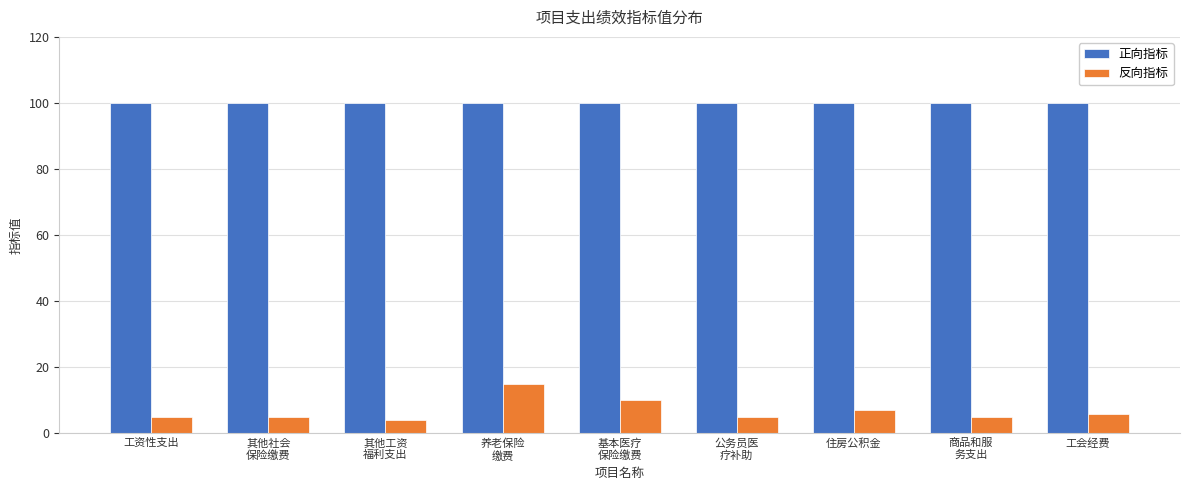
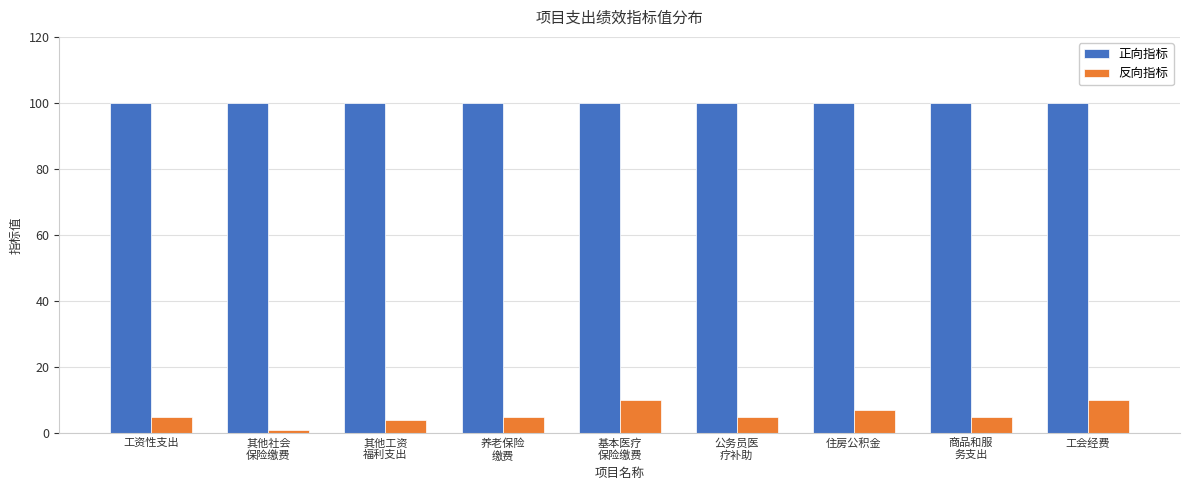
反向指标, 其他社会 保险缴费: 5 -> 1
反向指标, 养老保险 缴费: 15 -> 5
反向指标, 工会经费: 6 -> 10
